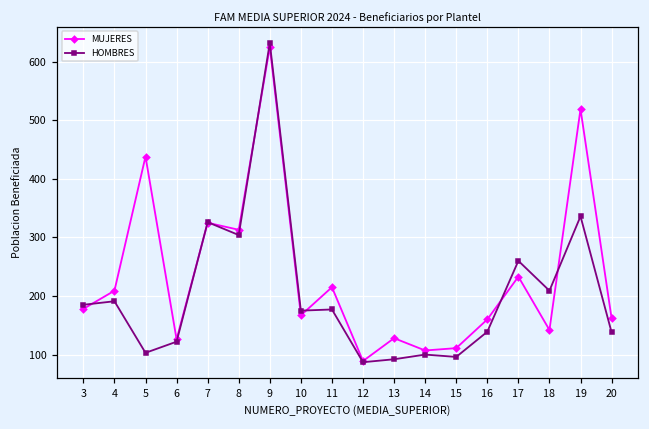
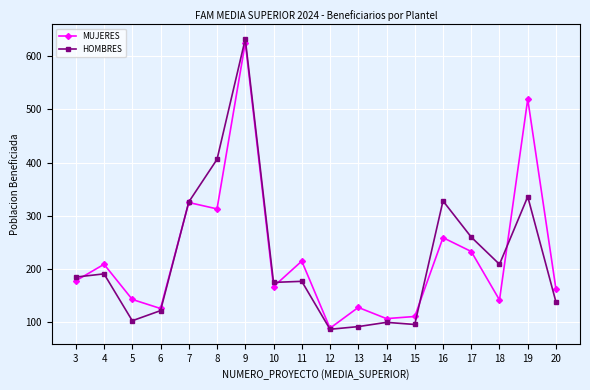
MUJERES, 5: 440 -> 140
HOMBRES, 8: 300 -> 410
MUJERES, 16: 160 -> 260
HOMBRES, 16: 140 -> 330
